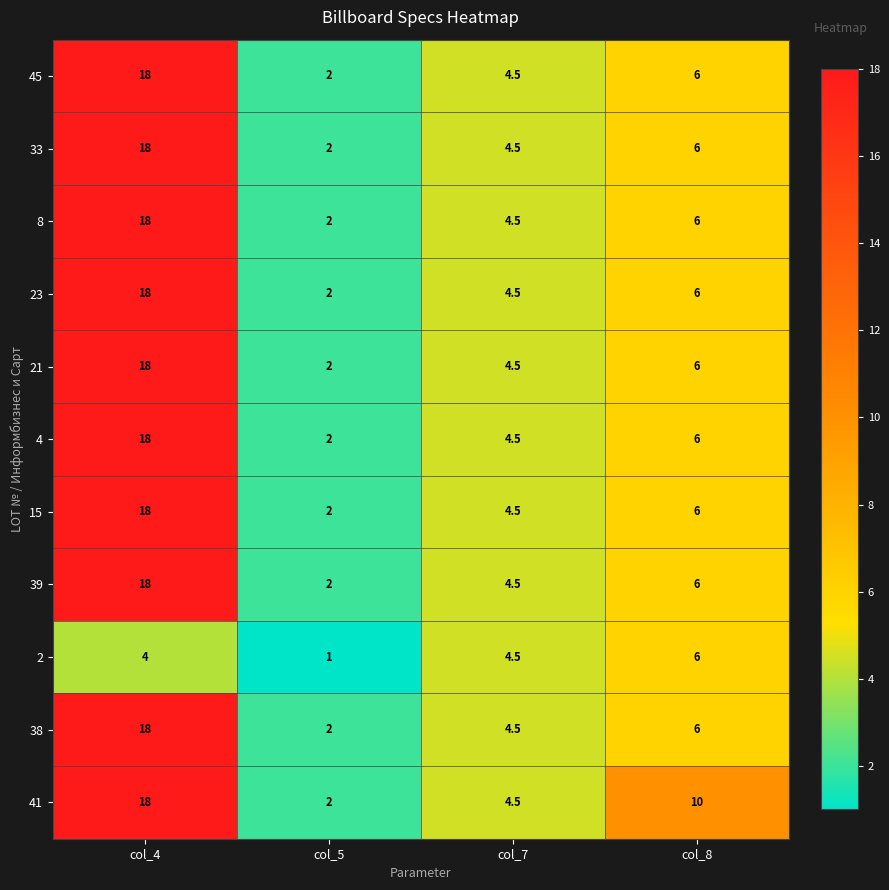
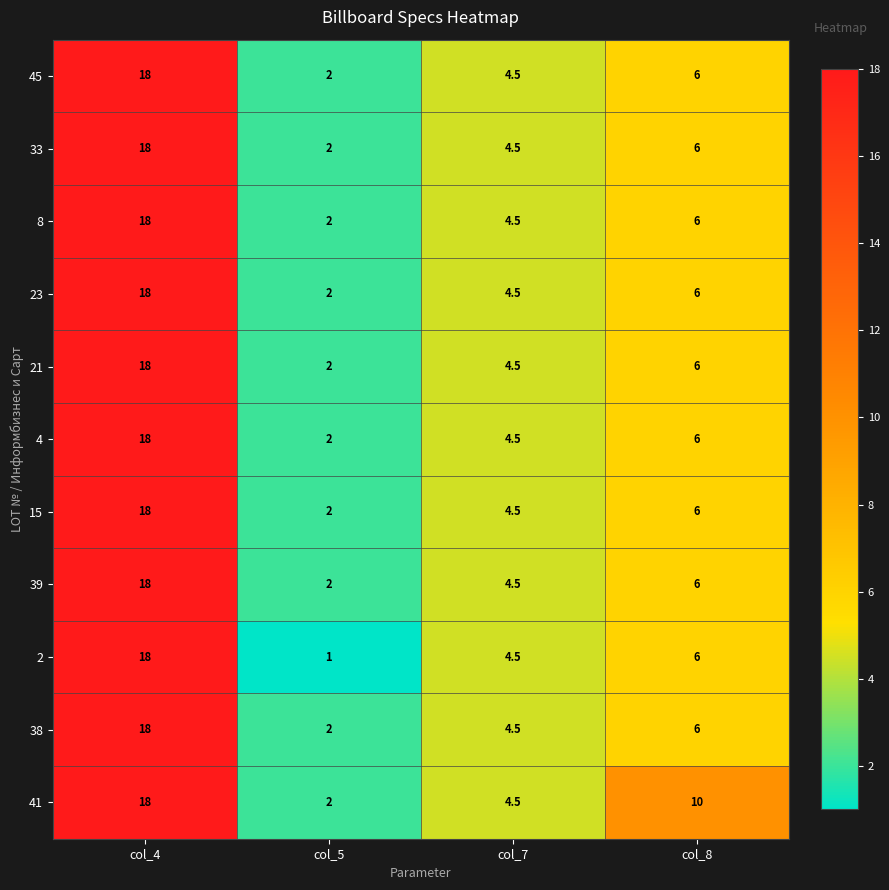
2, col_4: 4 -> 18
